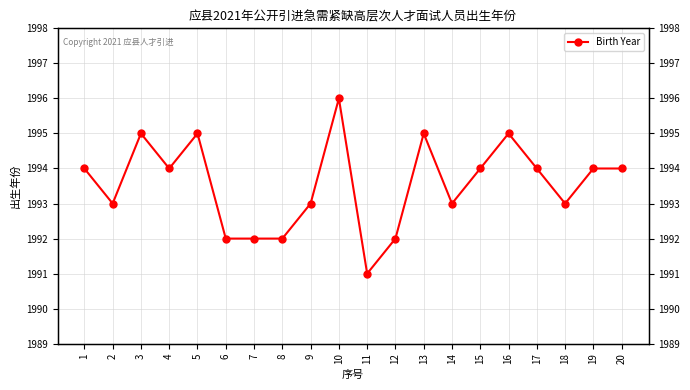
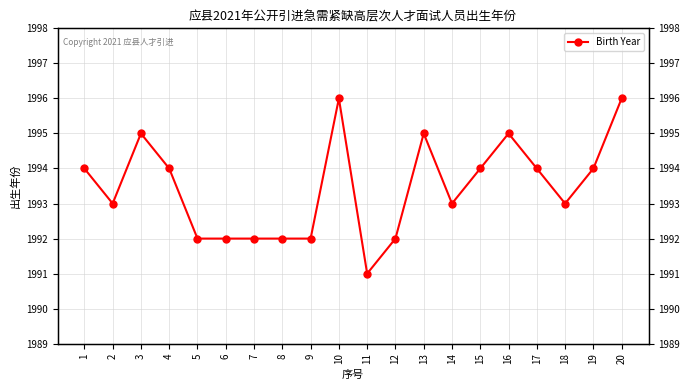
5: 1995 -> 1992
9: 1993 -> 1992
20: 1994 -> 1996
